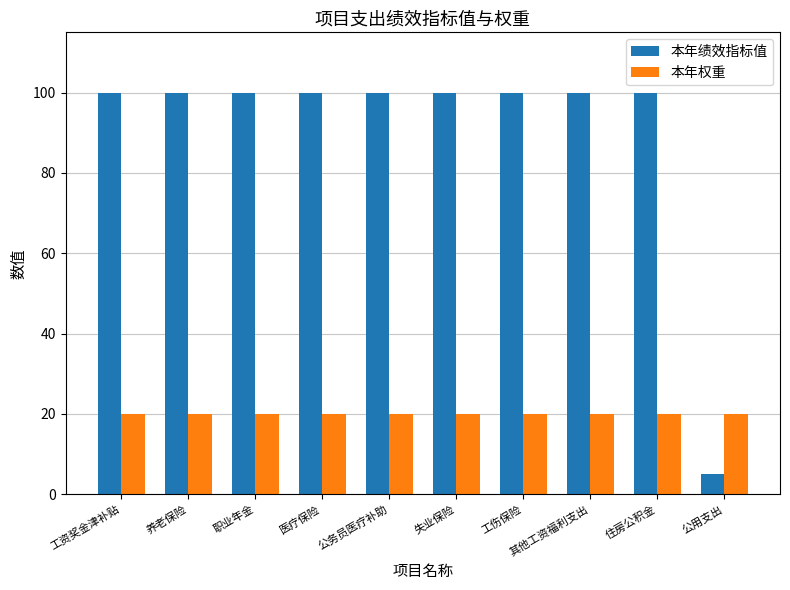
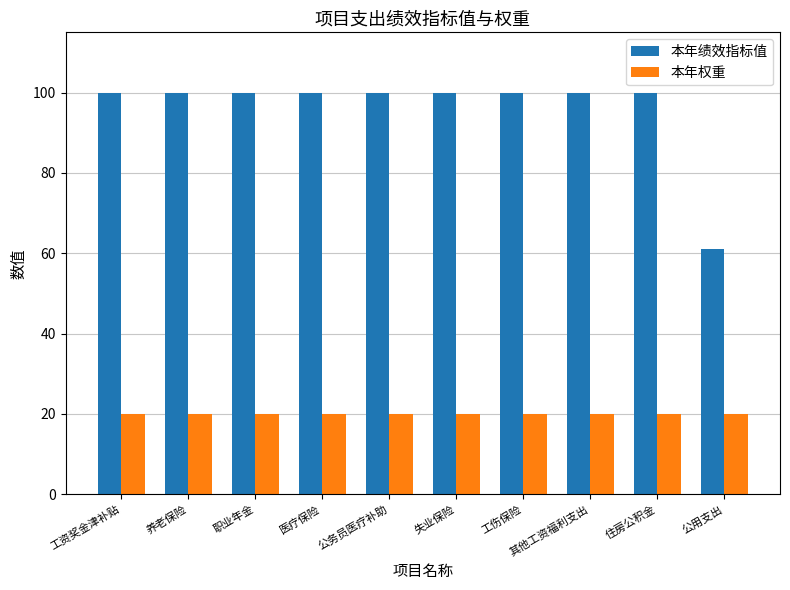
本年绩效指标值, 公用支出: 5 -> 61
